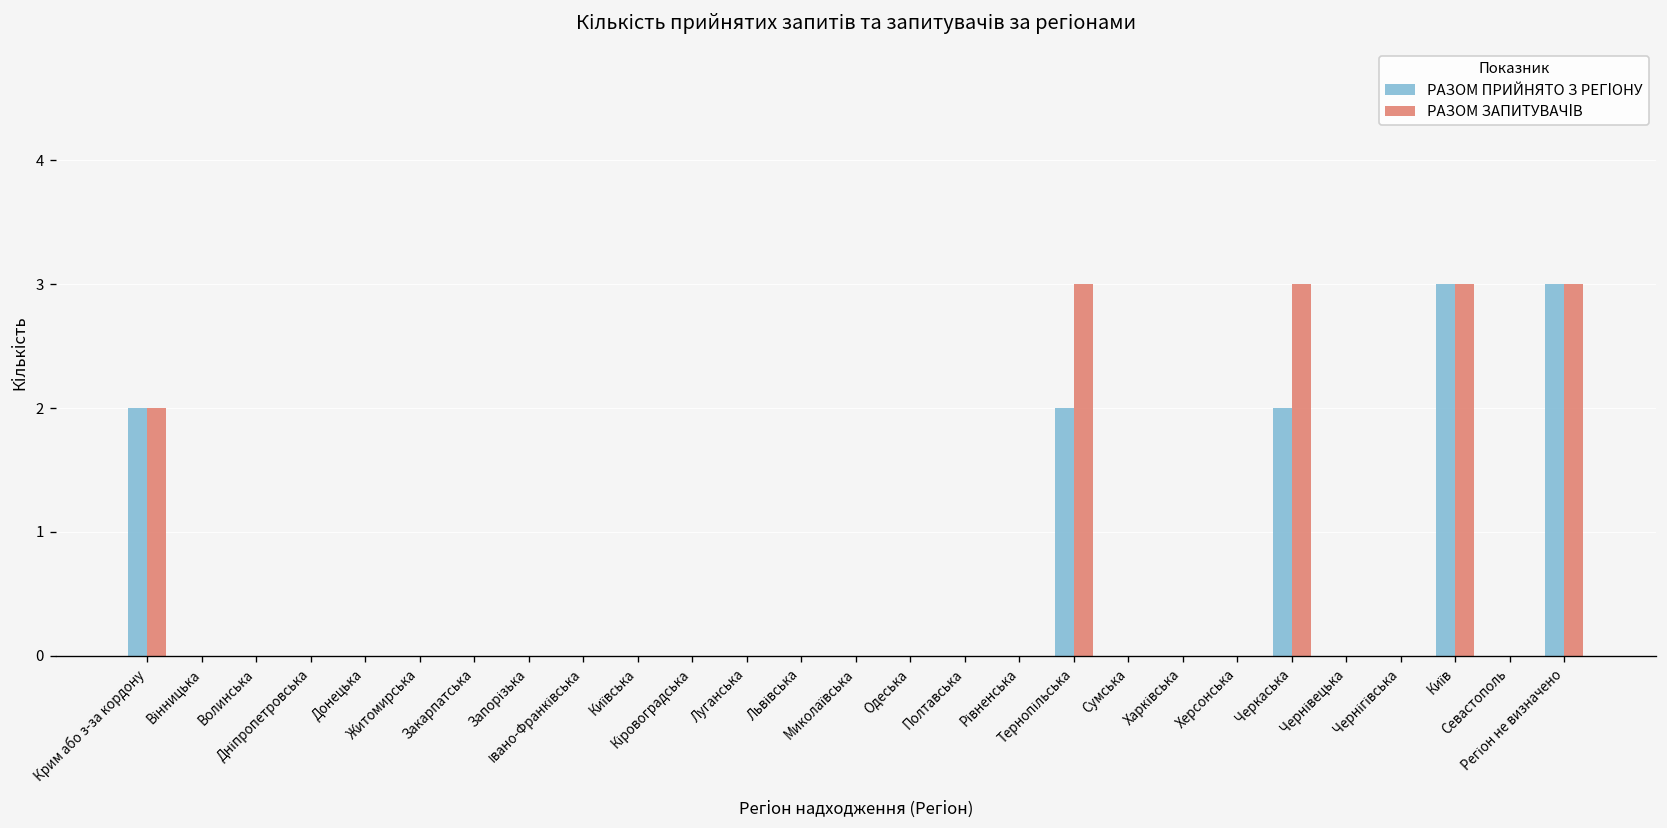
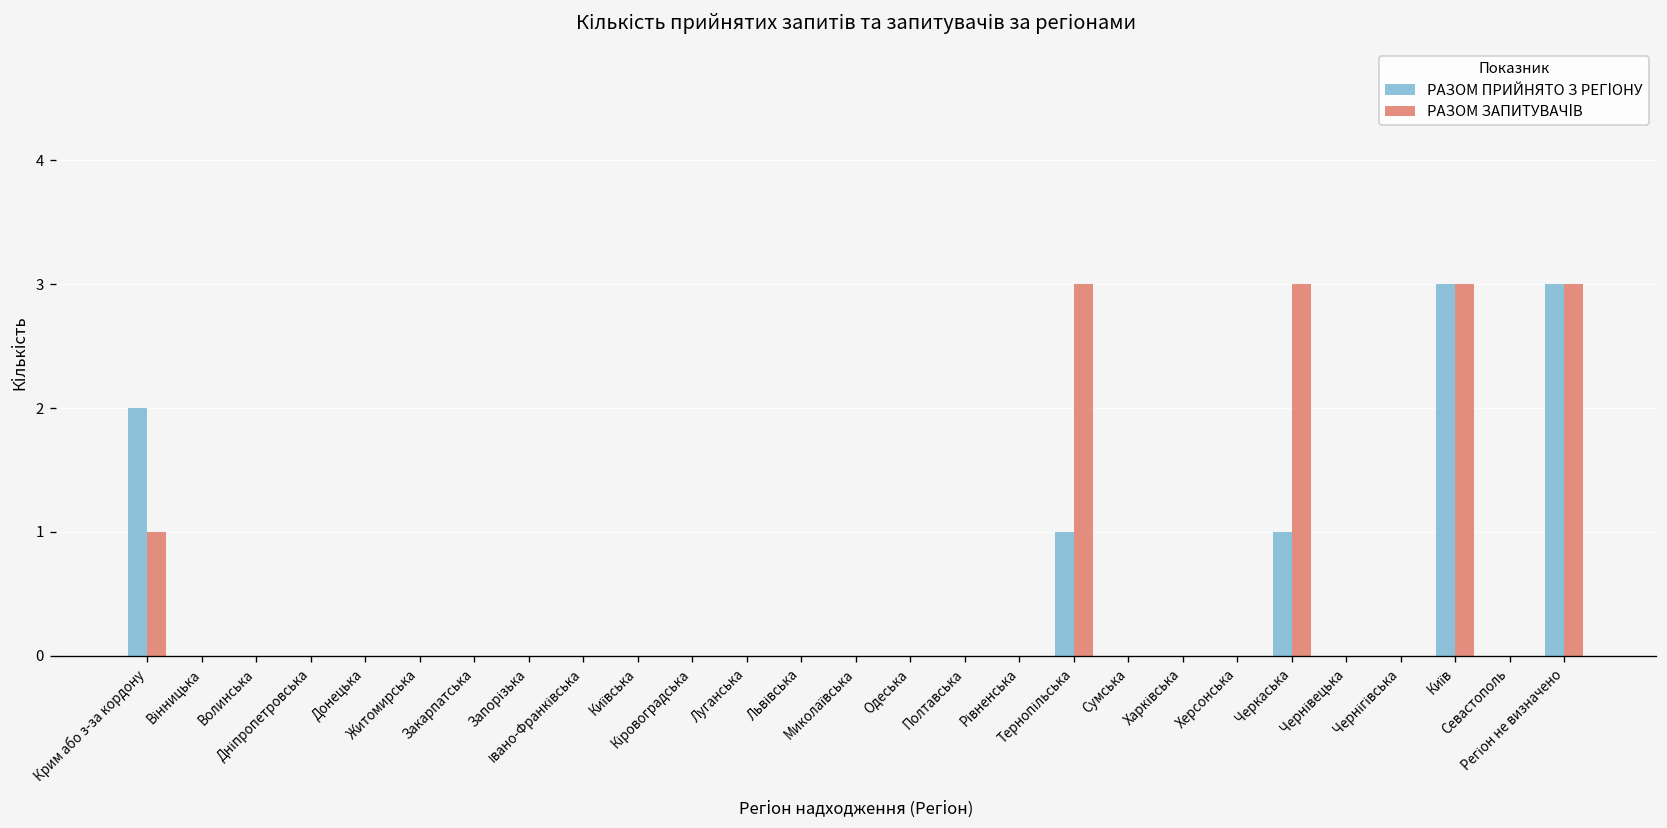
РАЗОМ ЗАПИТУВАЧІВ, Крим або з-за кордону: 2 -> 1
РАЗОМ ПРИЙНЯТО З РЕГІОНУ, Тернопільська: 2 -> 1
РАЗОМ ПРИЙНЯТО З РЕГІОНУ, Черкаська: 2 -> 1
